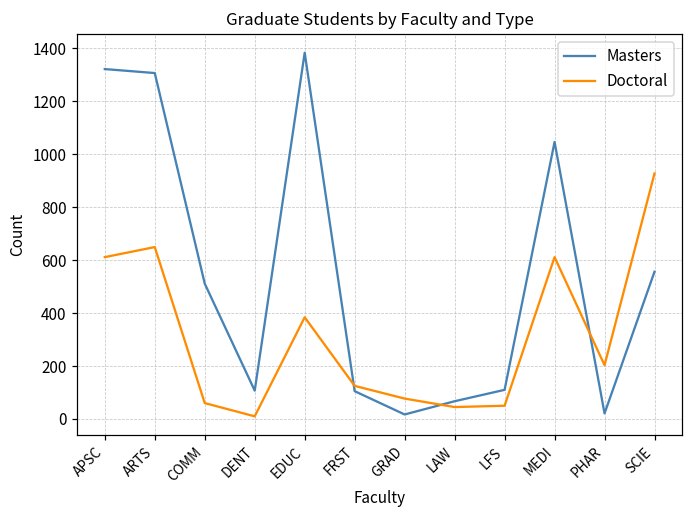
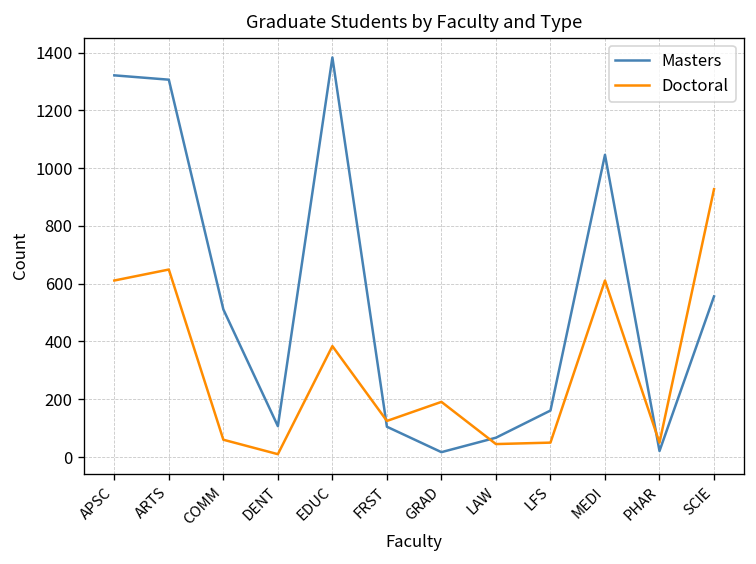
Doctoral, GRAD: 80 -> 190
Masters, LFS: 110 -> 160
Doctoral, PHAR: 200 -> 50
